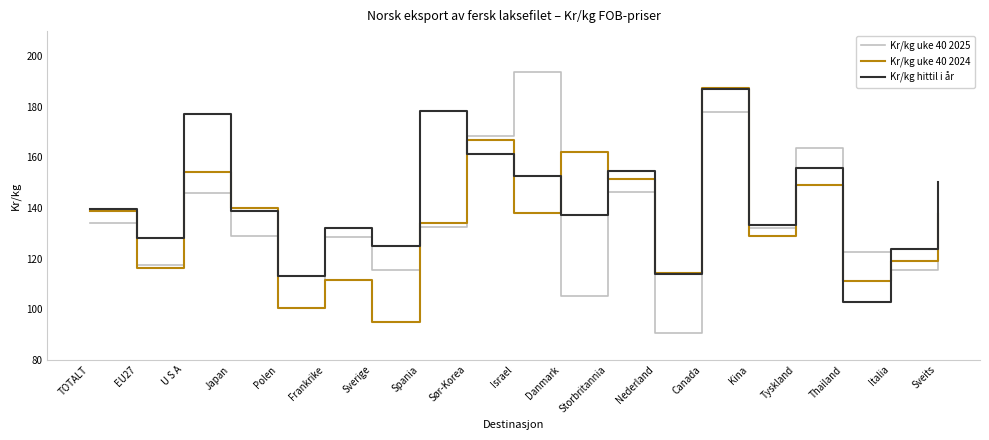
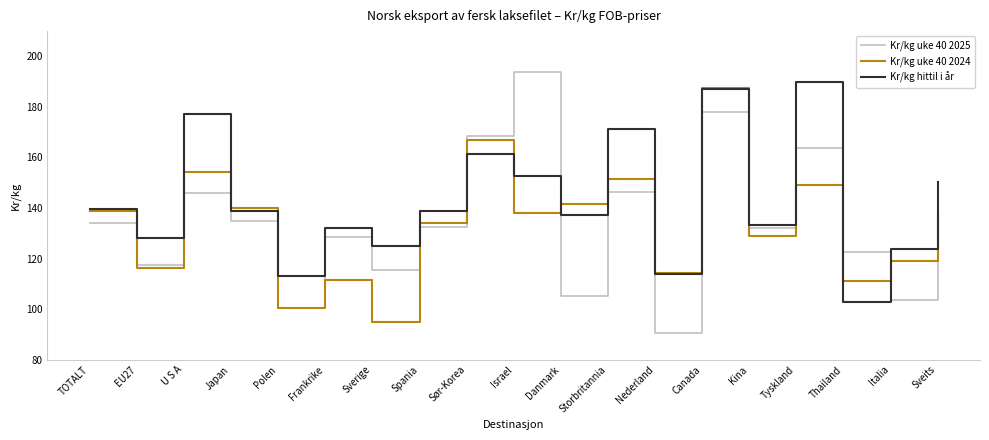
Kr/kg uke 40 2025, Japan: 129 -> 135
Kr/kg hittil i år, Spania: 178 -> 139
Kr/kg uke 40 2024, Danmark: 162 -> 141
Kr/kg hittil i år, Storbritannia: 155 -> 171
Kr/kg hittil i år, Tyskland: 156 -> 190
Kr/kg uke 40 2025, Italia: 116 -> 104
